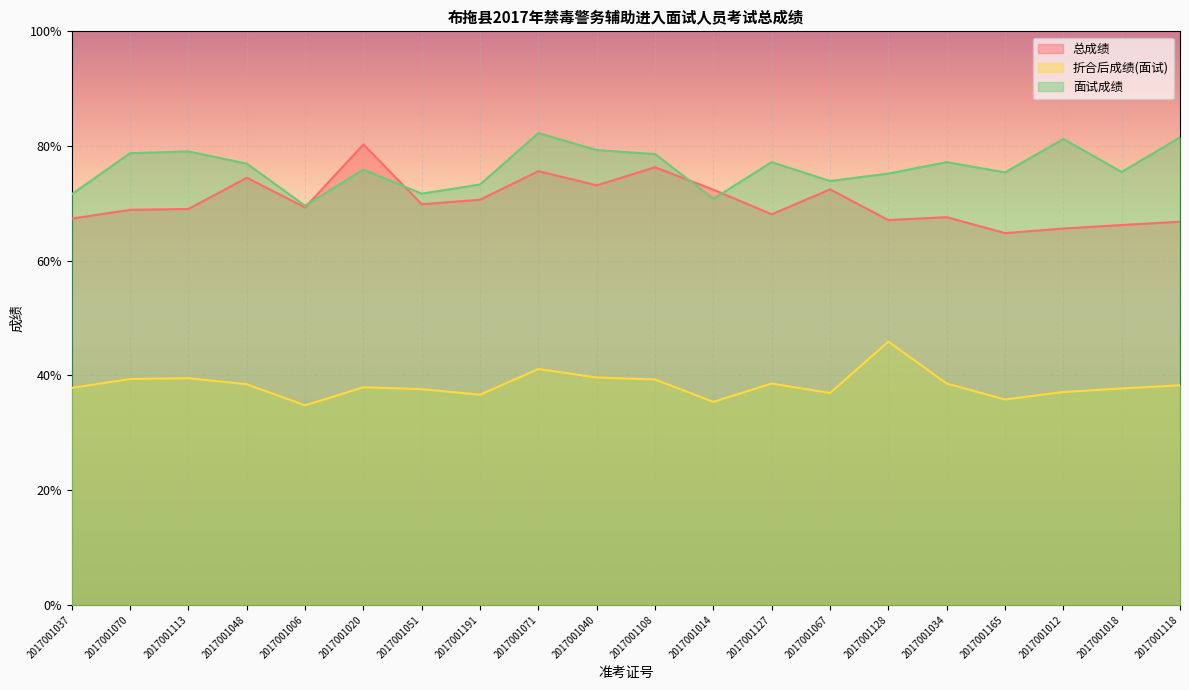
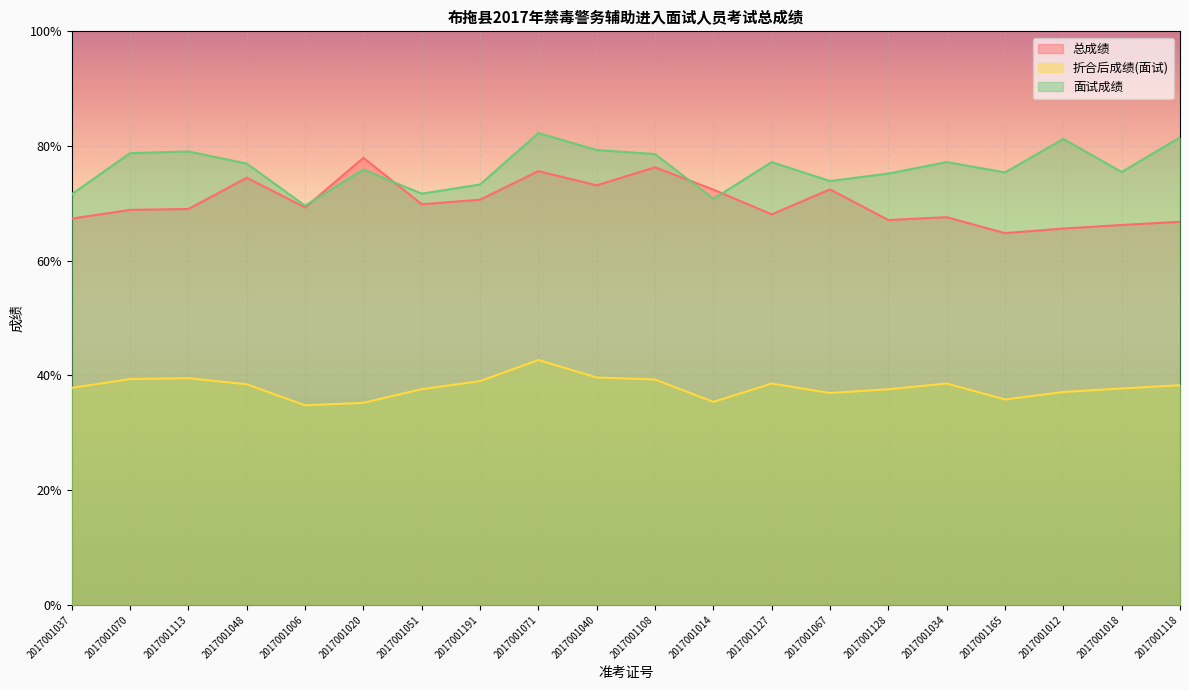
总成绩, 2017001020: 80% -> 78%
折合后成绩(面试), 2017001020: 38% -> 35%
折合后成绩(面试), 2017001191: 37% -> 39%
折合后成绩(面试), 2017001071: 41% -> 43%
折合后成绩(面试), 2017001128: 46% -> 38%
